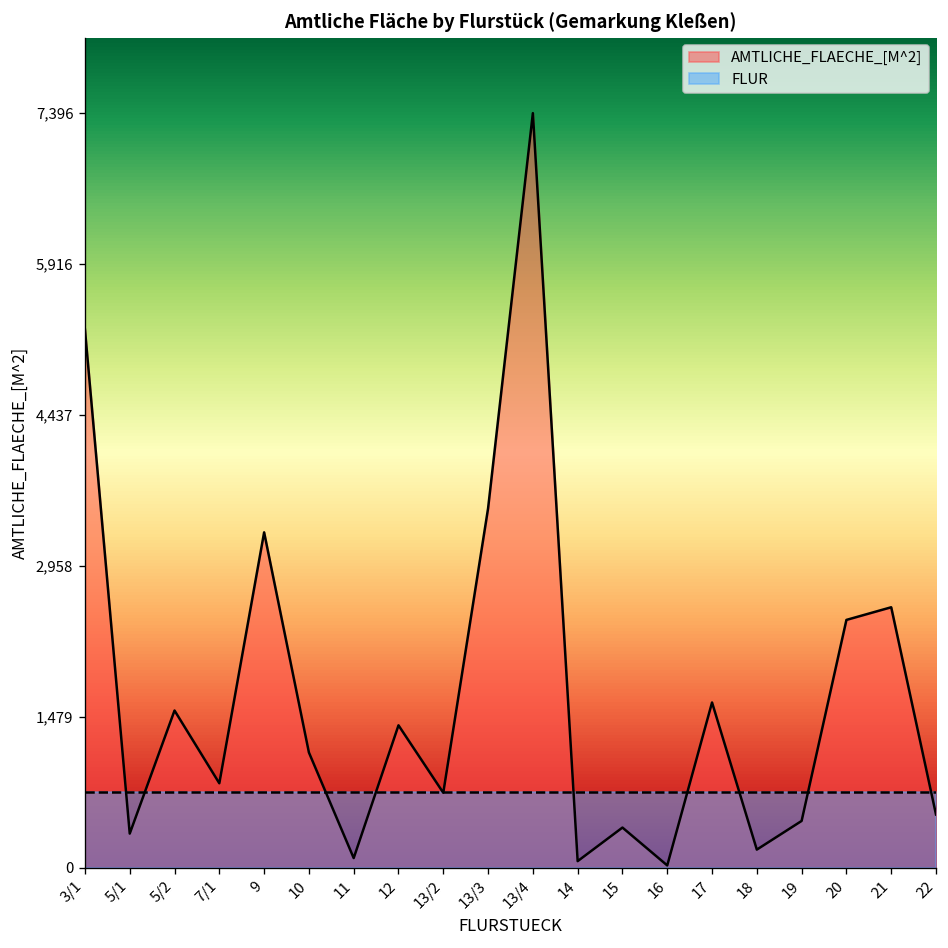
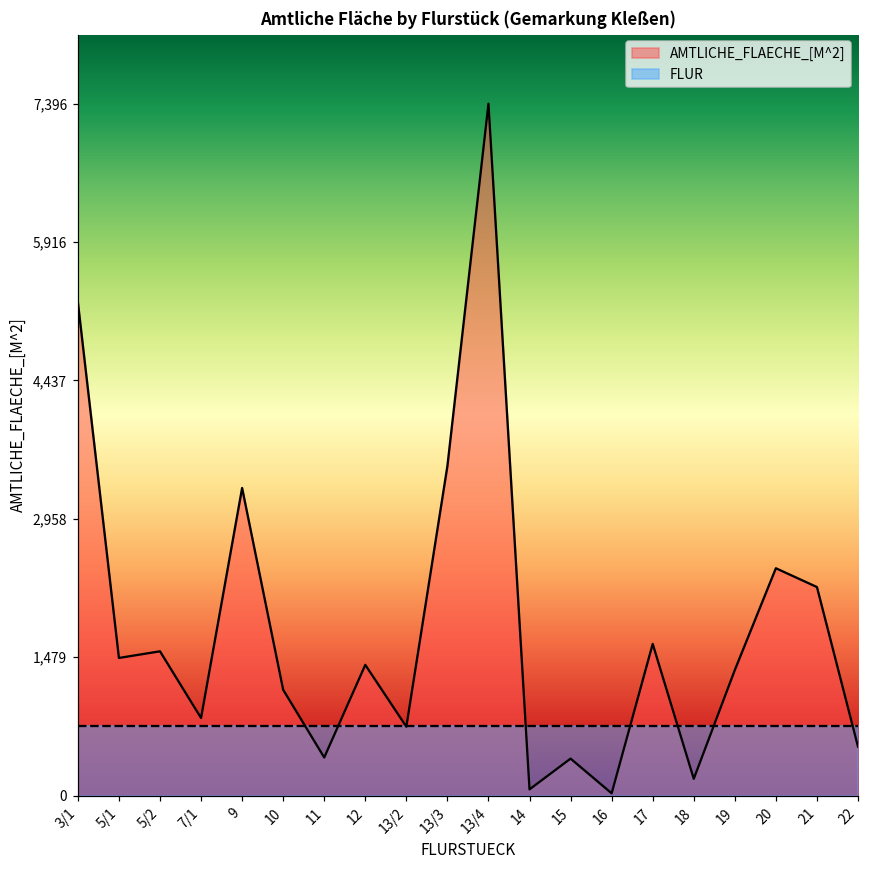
AMTLICHE_FLAECHE_[M^2], 5/1: 300 -> 1,500
AMTLICHE_FLAECHE_[M^2], 11: 100 -> 400
AMTLICHE_FLAECHE_[M^2], 19: 500 -> 1,300
AMTLICHE_FLAECHE_[M^2], 21: 2,600 -> 2,200
